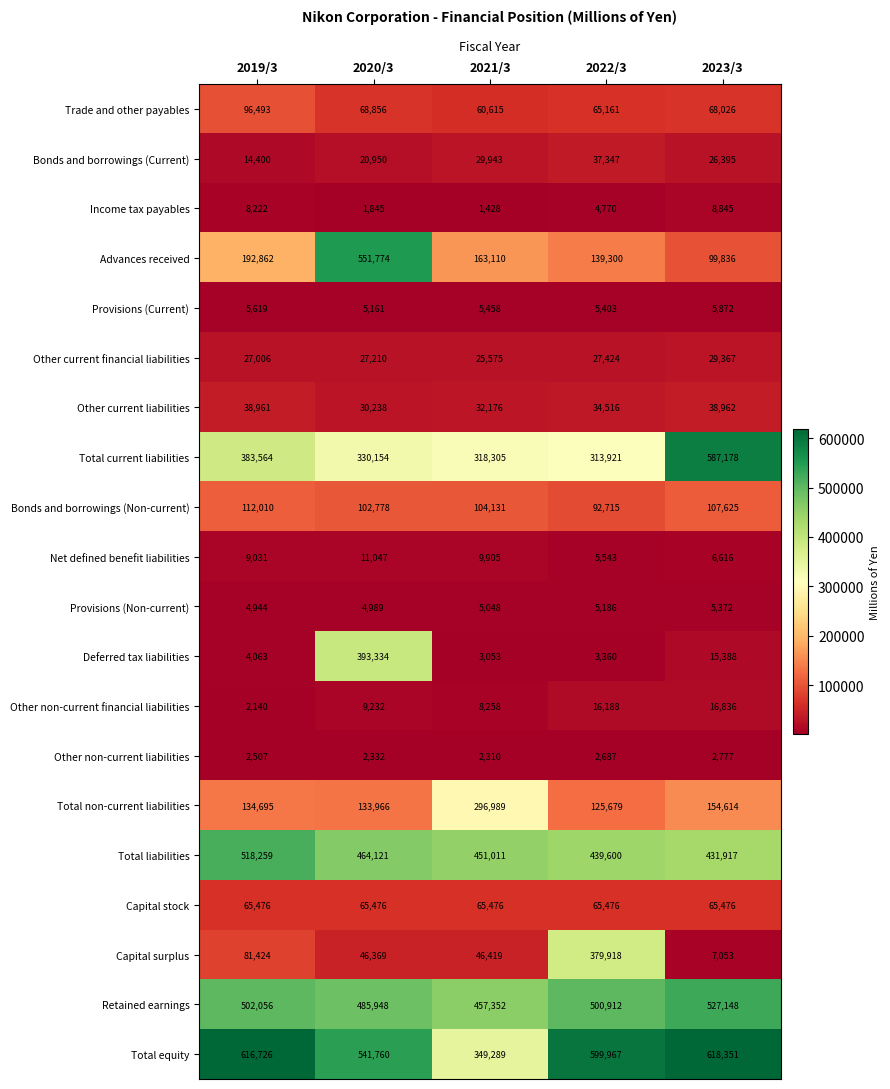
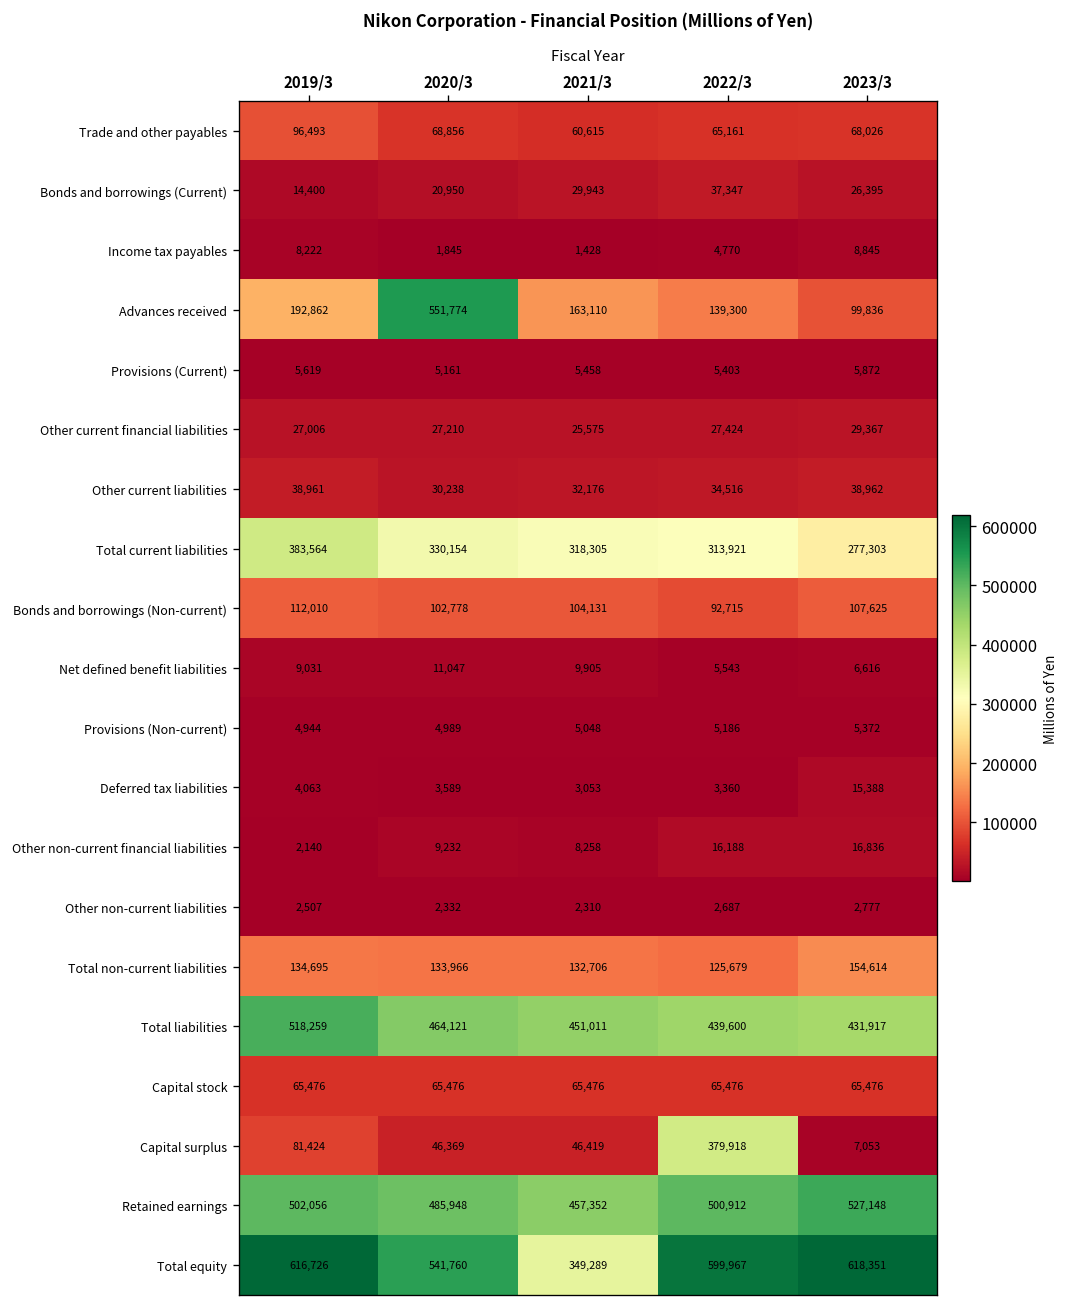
Total current liabilities, 2023/3: 587,178 -> 277,303
Deferred tax liabilities, 2020/3: 393,334 -> 3,589
Total non-current liabilities, 2021/3: 296,989 -> 132,706
